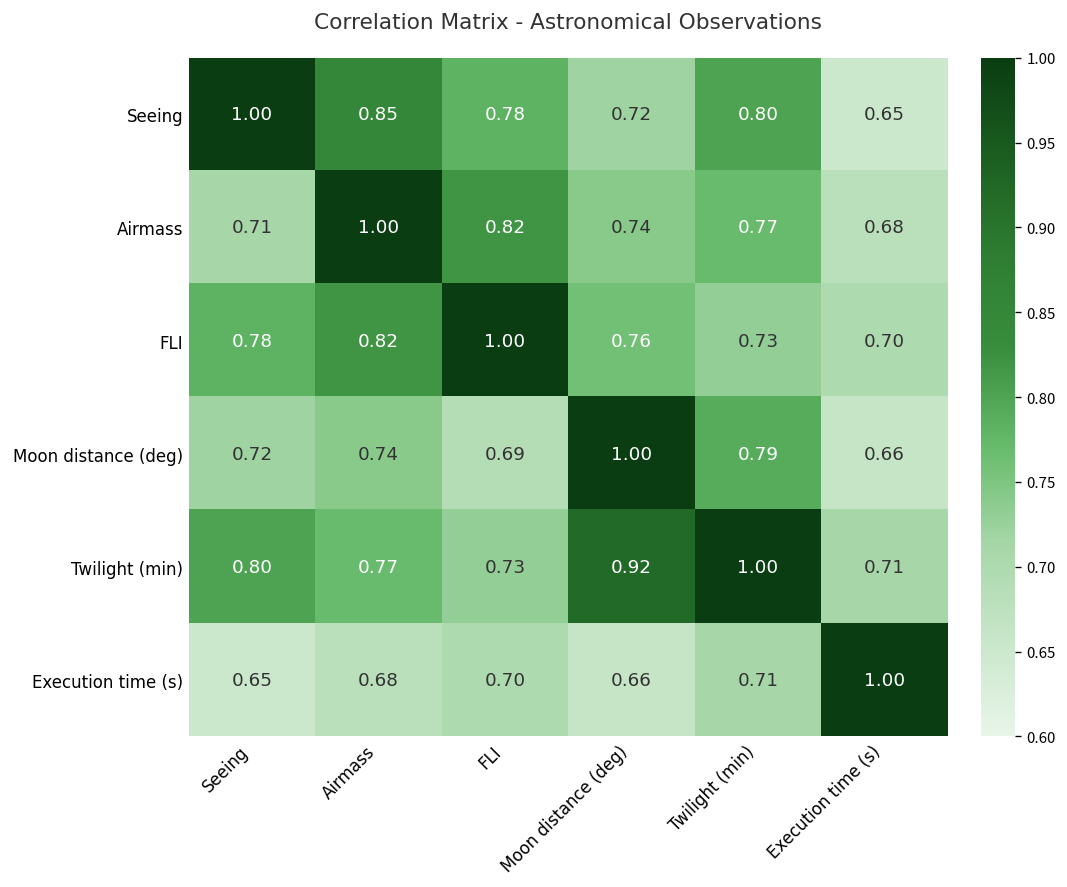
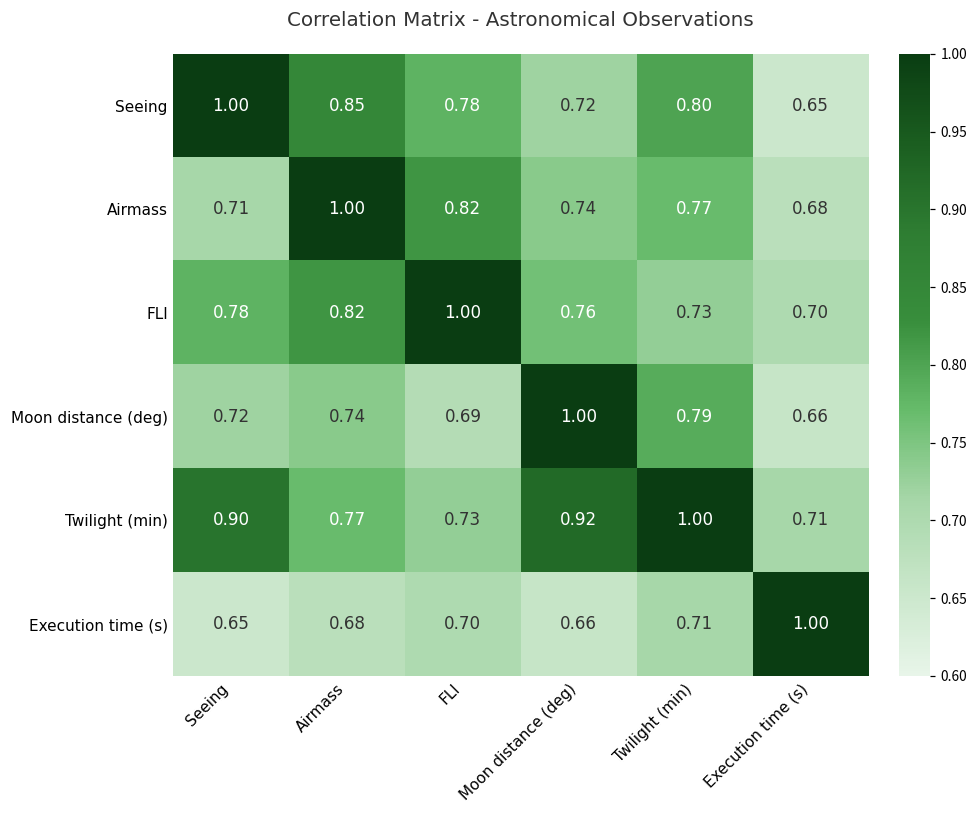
Twilight (min), Seeing: 0.80 -> 0.90
